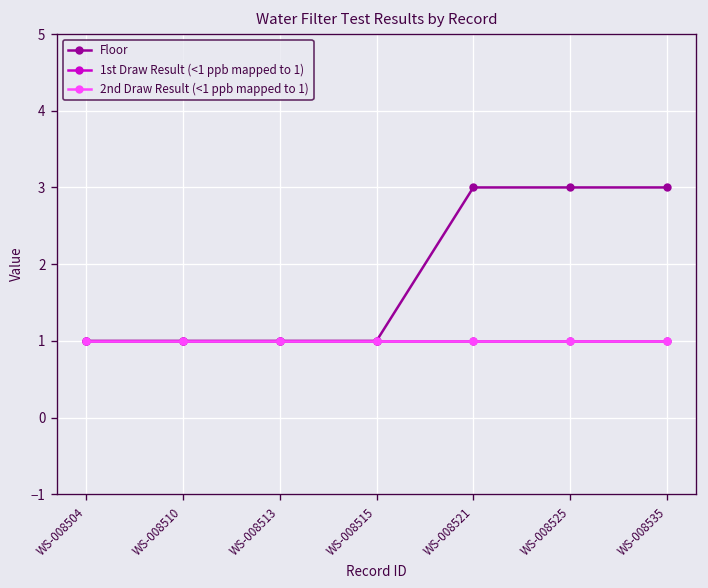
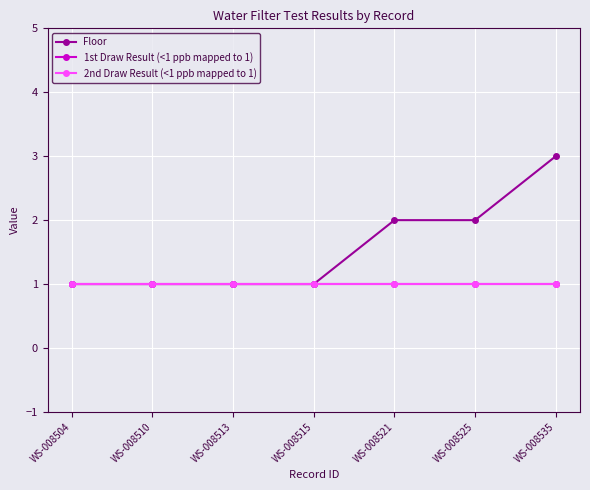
Floor, WS-008521: 3 -> 2
Floor, WS-008525: 3 -> 2
